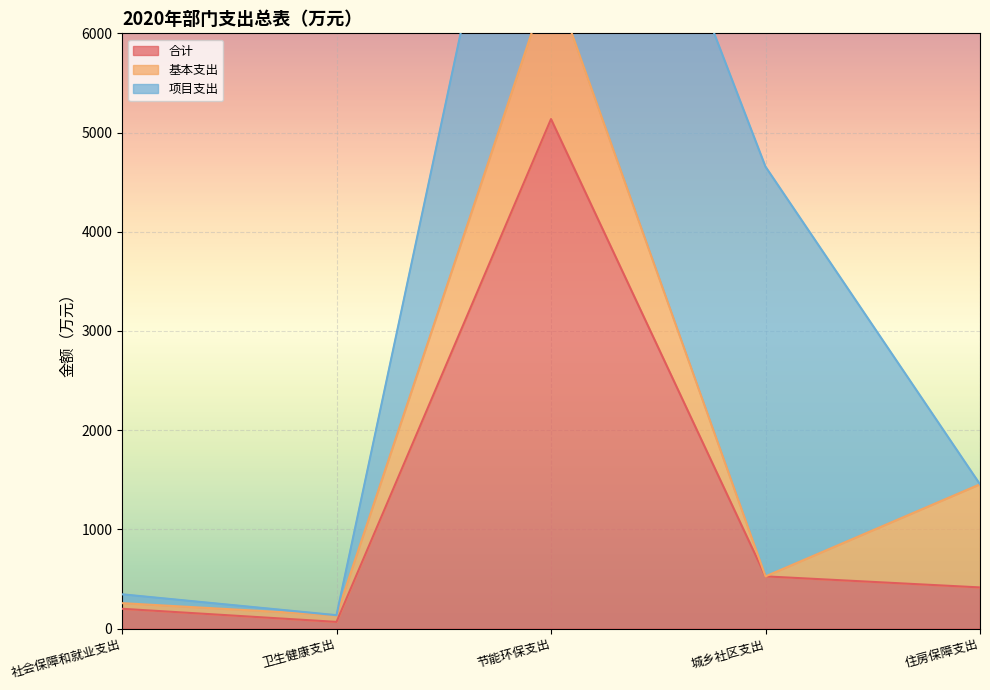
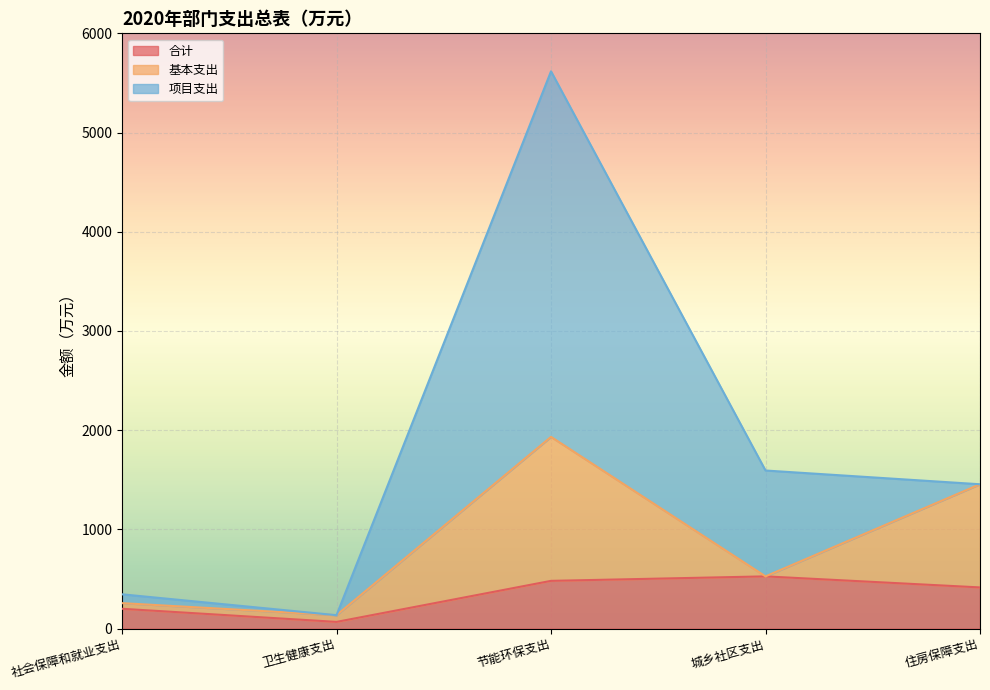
合计, 节能环保支出: 5100 -> 500
项目支出, 城乡社区支出: 4100 -> 1100
